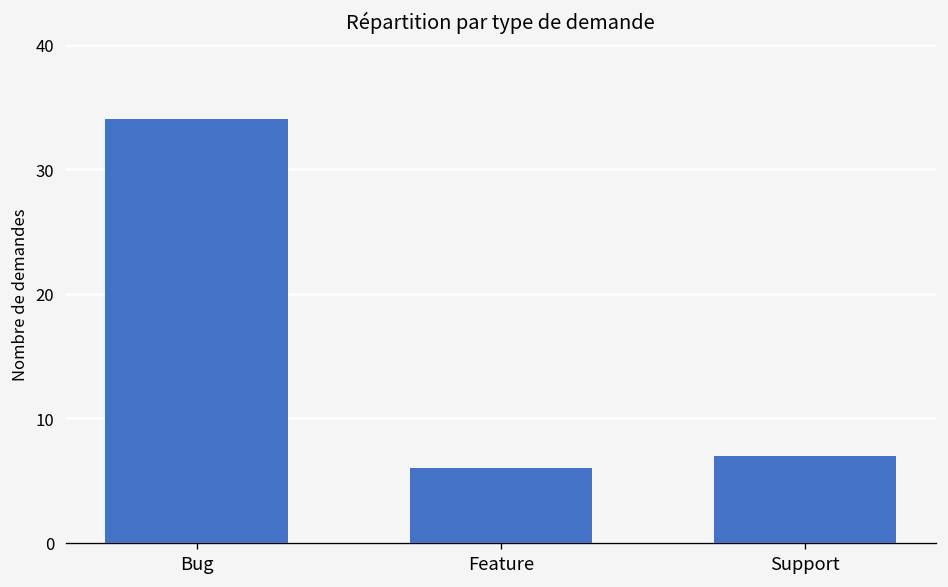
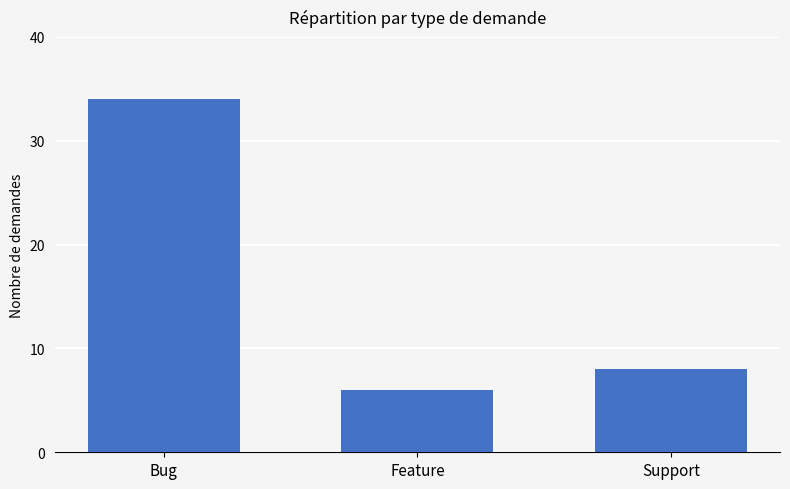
Support: 7 -> 8
